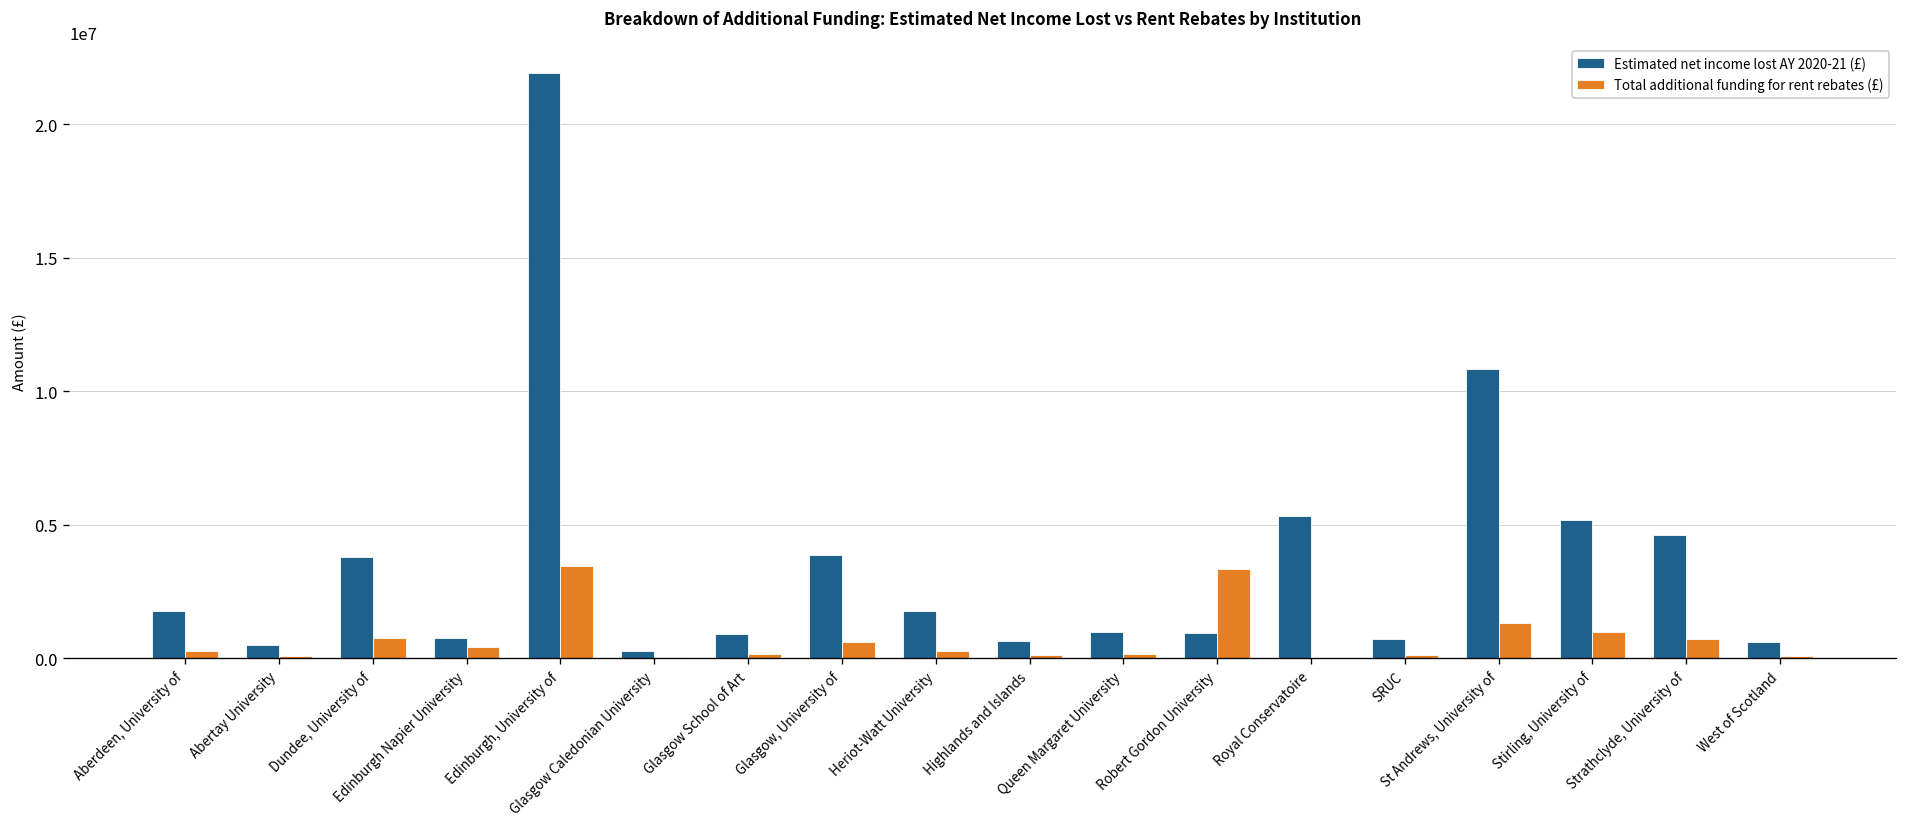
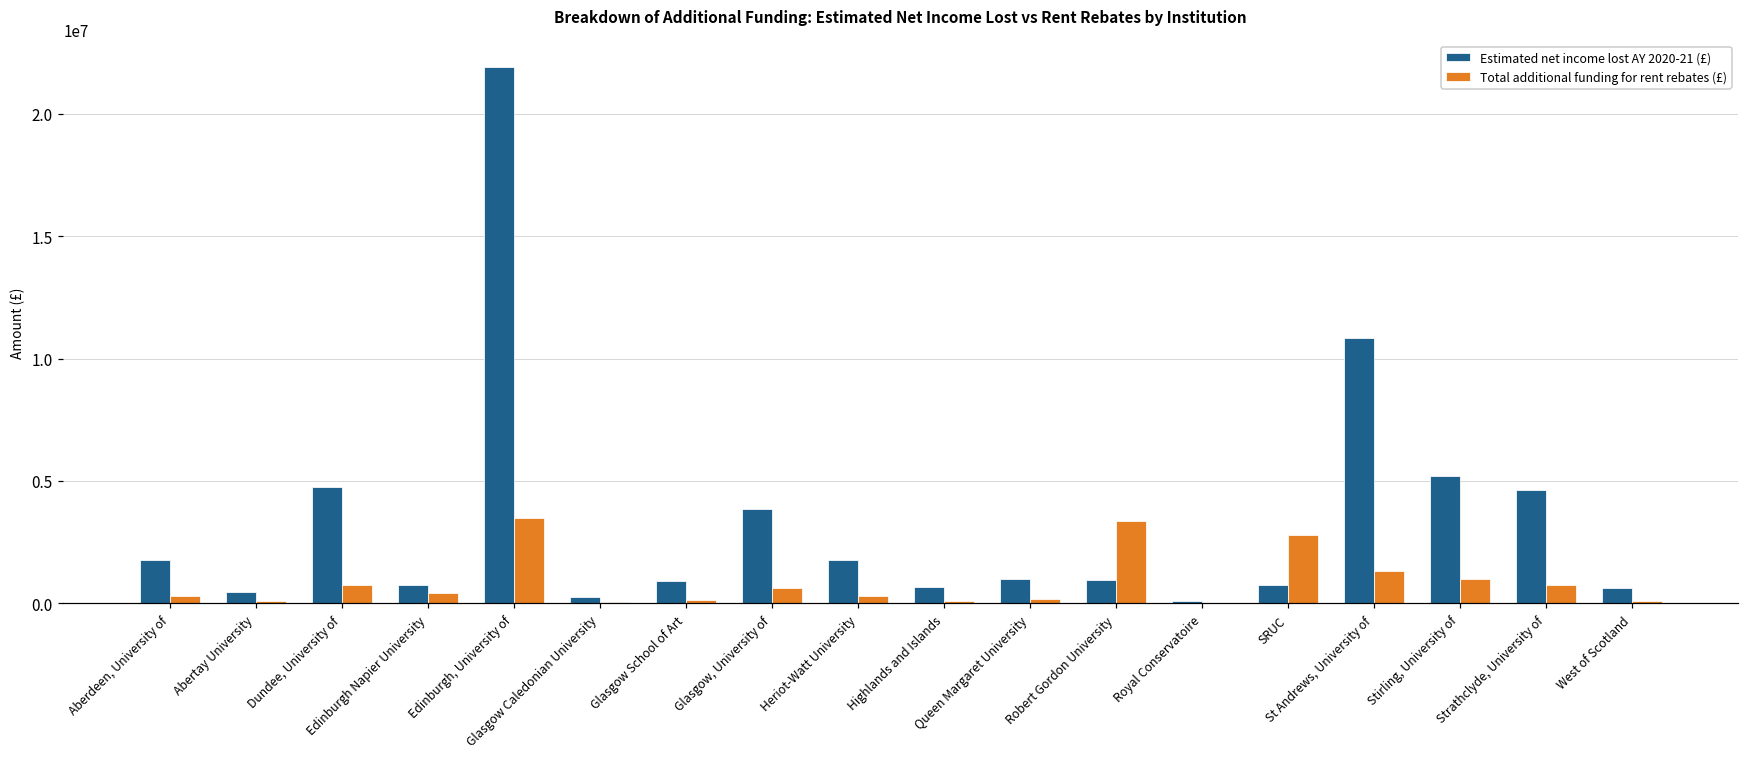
Estimated net income lost AY 2020-21 (£), Dundee, University of: 3800000 -> 4700000
Estimated net income lost AY 2020-21 (£), Royal Conservatoire: 5300000 -> 100000
Total additional funding for rent rebates (£), SRUC: 100000 -> 2800000
